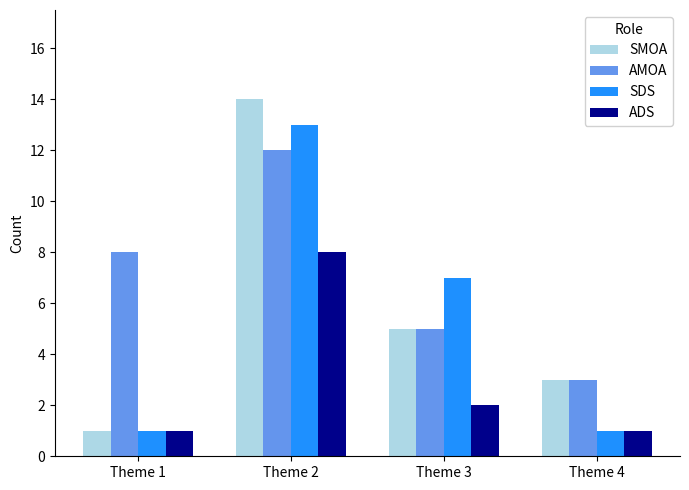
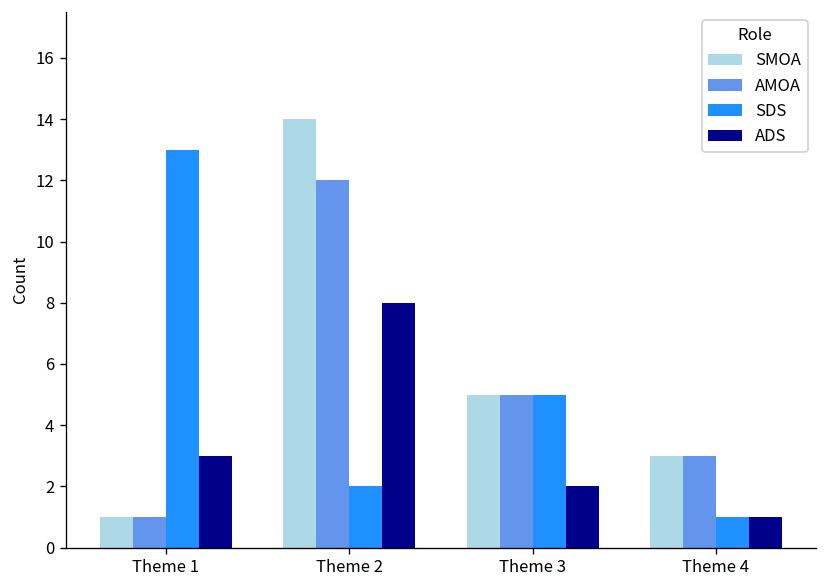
AMOA, Theme 1: 8 -> 1
SDS, Theme 1: 1 -> 13
ADS, Theme 1: 1 -> 3
SDS, Theme 2: 13 -> 2
SDS, Theme 3: 7 -> 5
